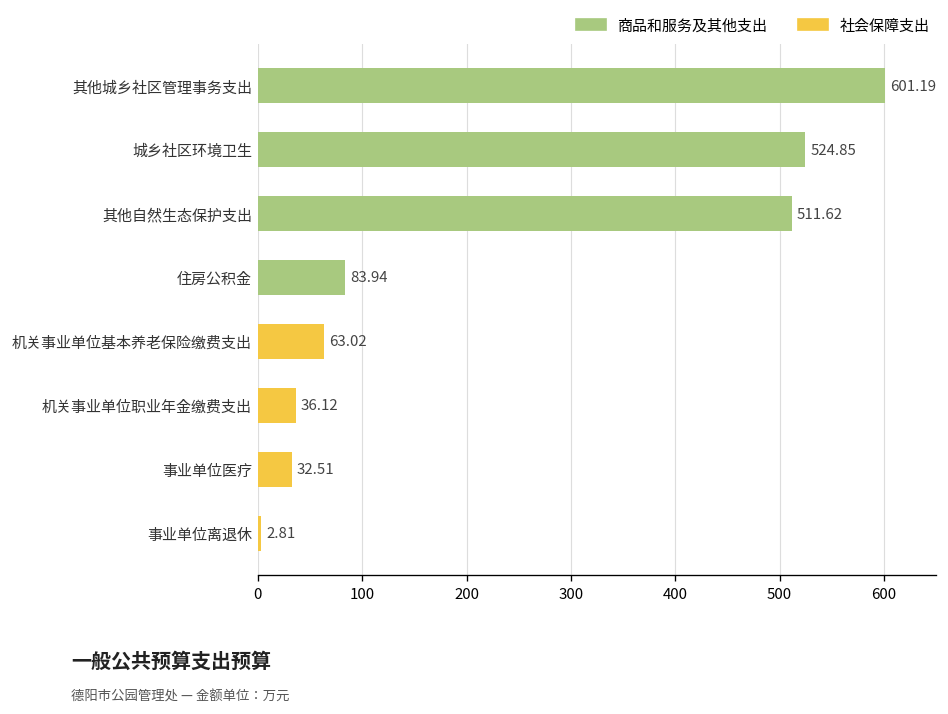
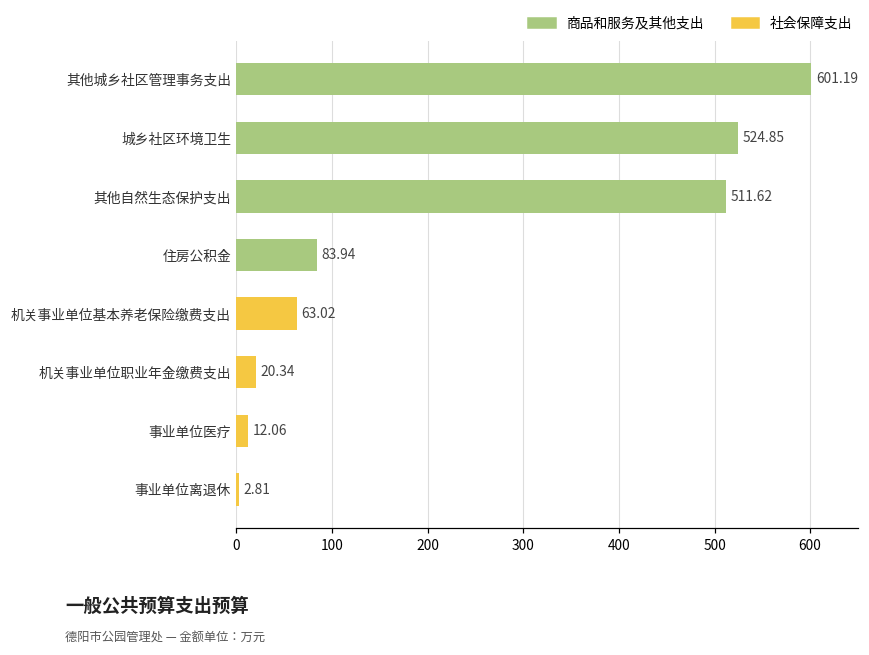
机关事业单位职业年金缴费支出: 36.12 -> 20.34
事业单位医疗: 32.51 -> 12.06
